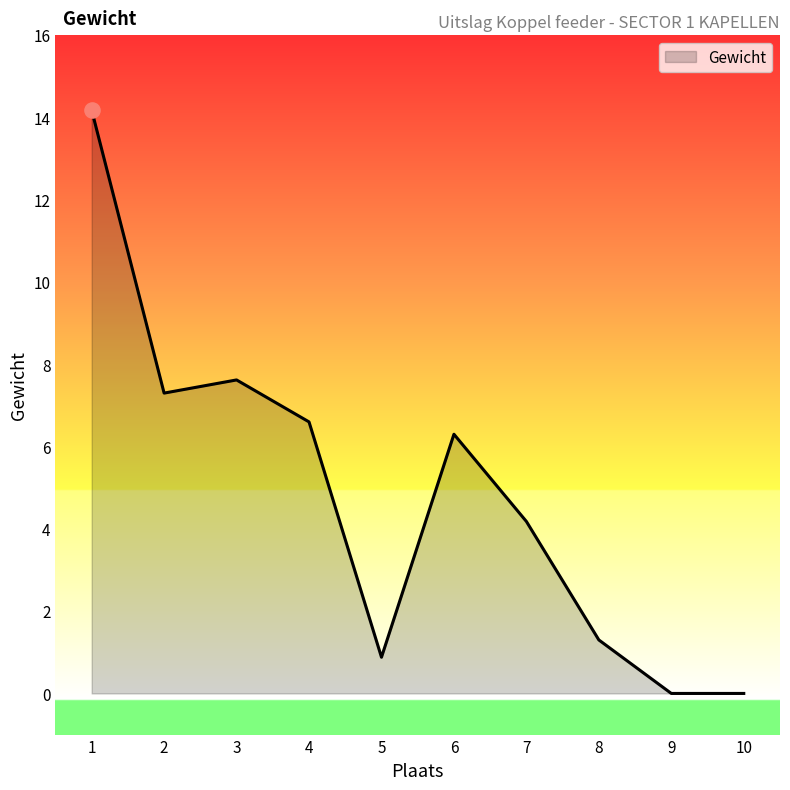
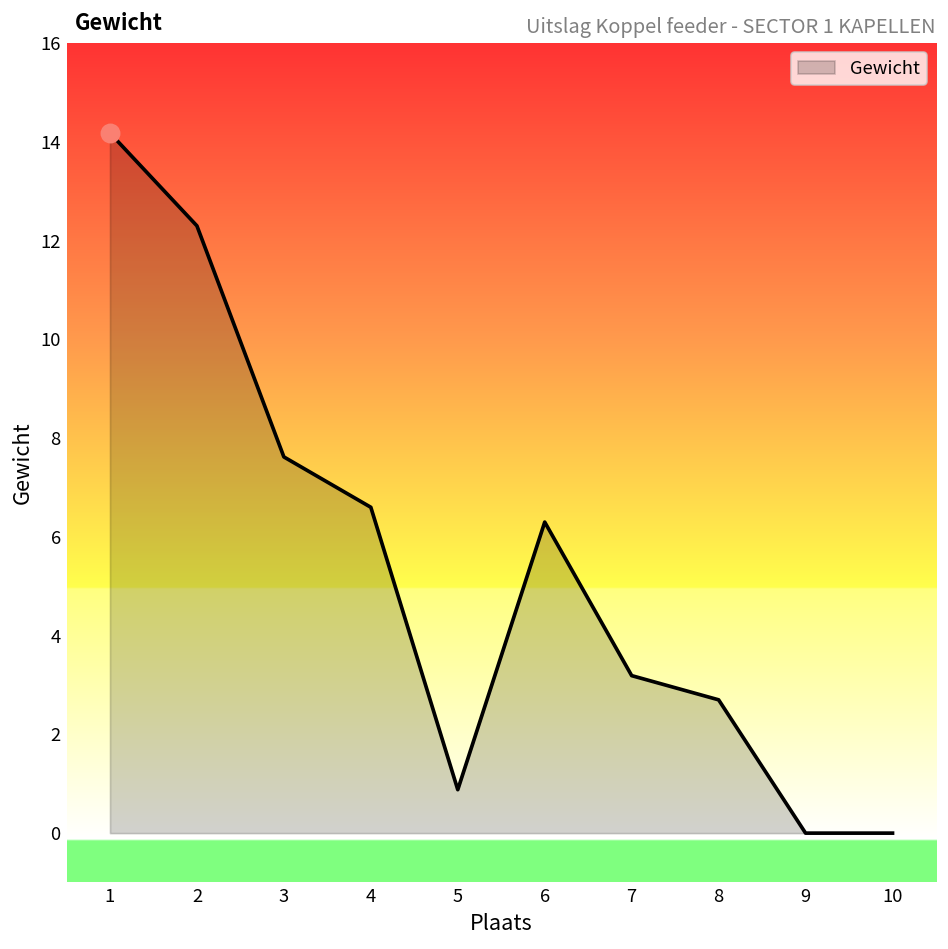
Gewicht, 2: 7.3 -> 12.3
Gewicht, 7: 4.2 -> 3.2
Gewicht, 8: 1.3 -> 2.7
